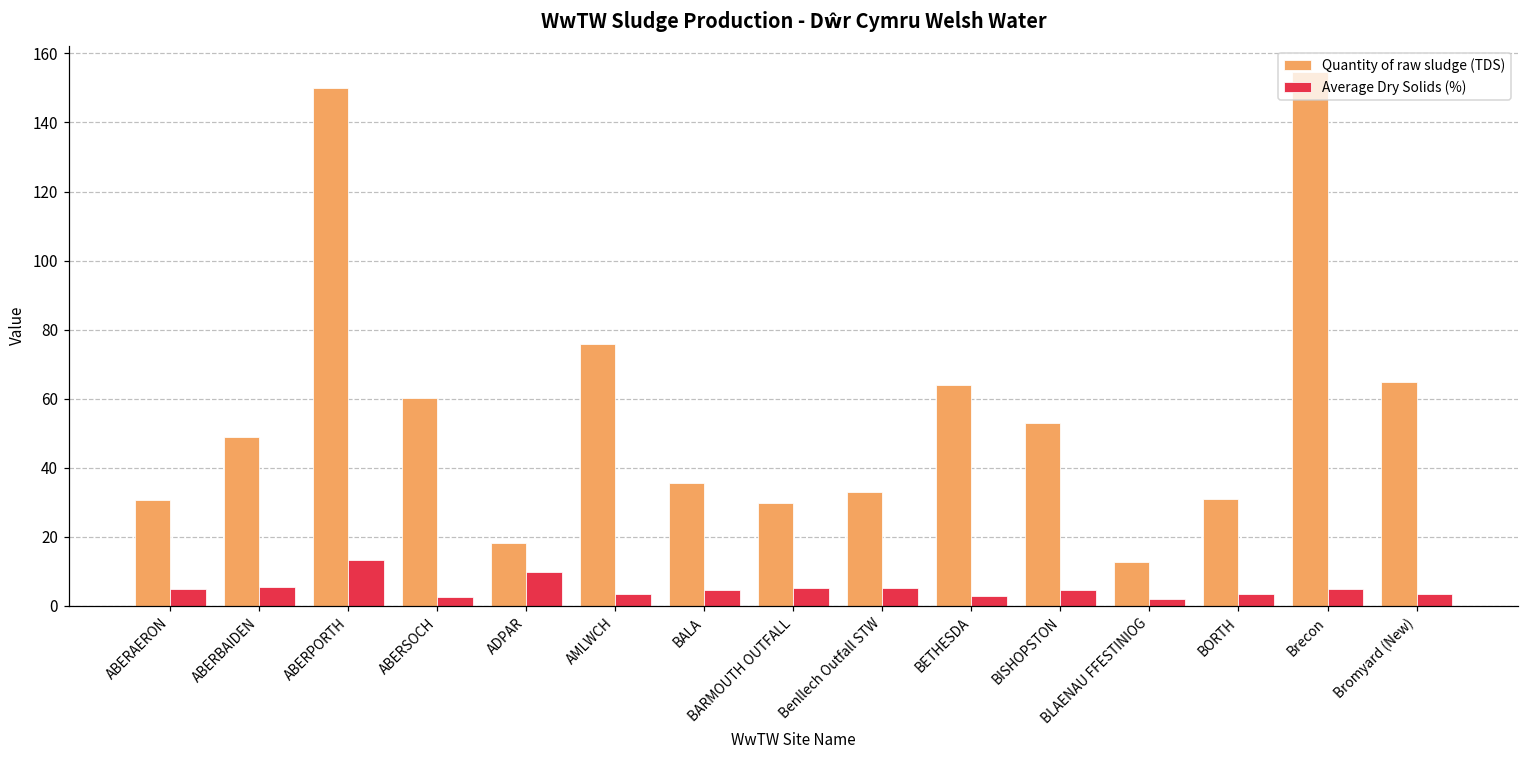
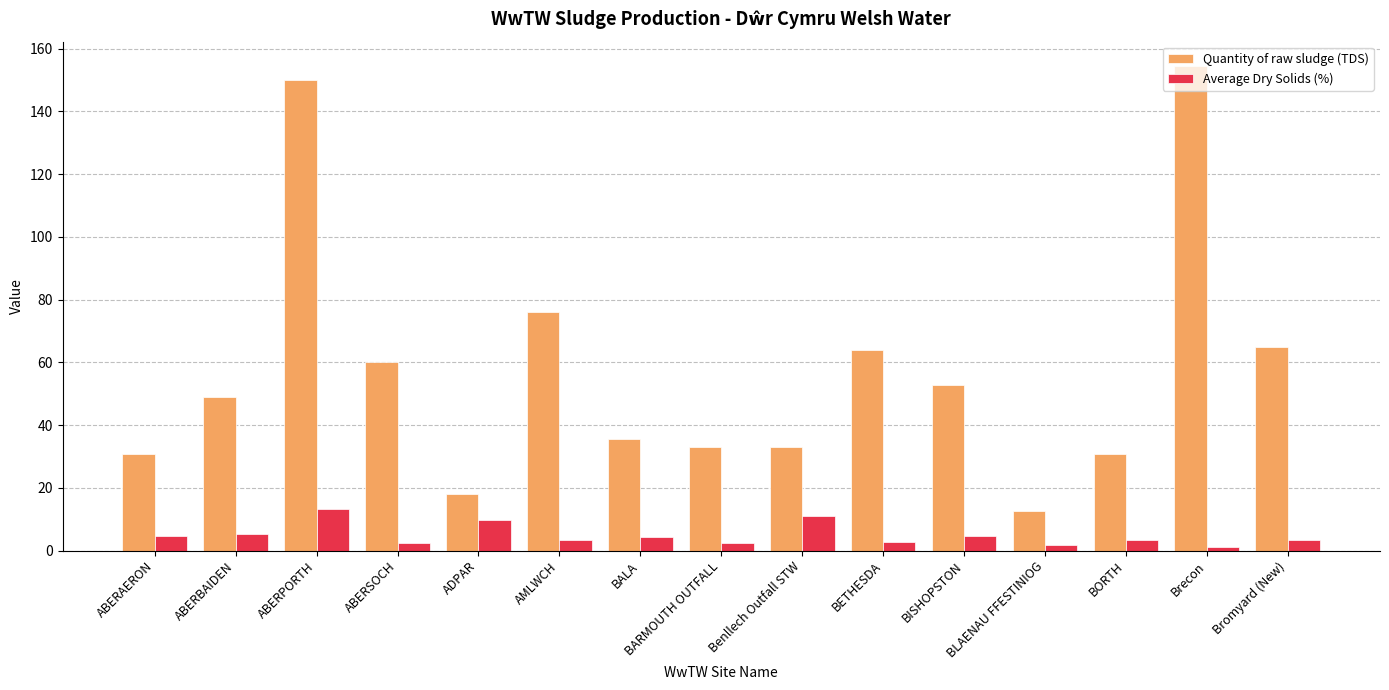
Quantity of raw sludge (TDS), BARMOUTH OUTFALL: 30 -> 33
Average Dry Solids (%), BARMOUTH OUTFALL: 5 -> 2
Average Dry Solids (%), Benllech Outfall STW: 5 -> 11
Average Dry Solids (%), Brecon: 5 -> 1
